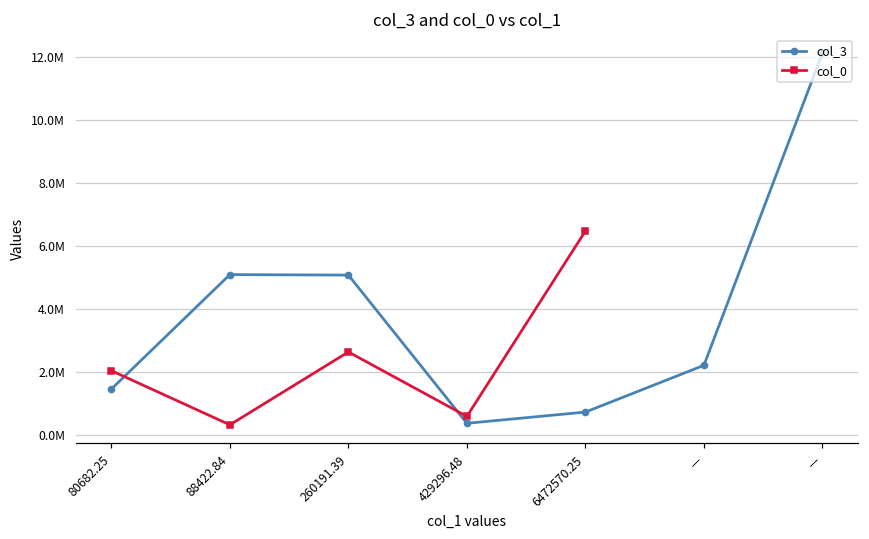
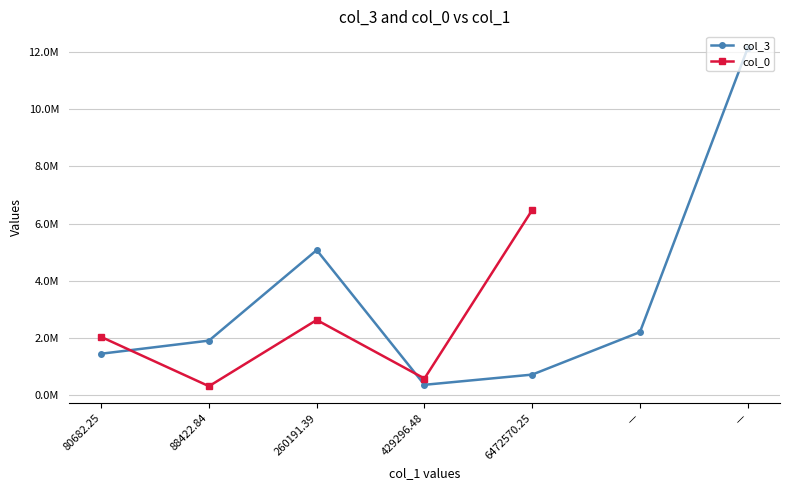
col_3, 88422.84: 5100000 -> 1900000
